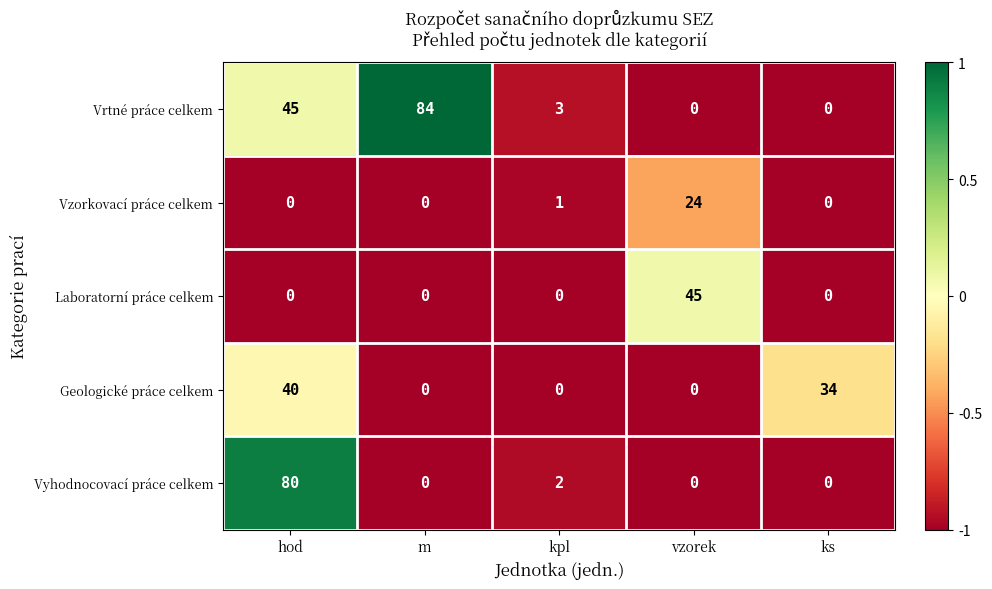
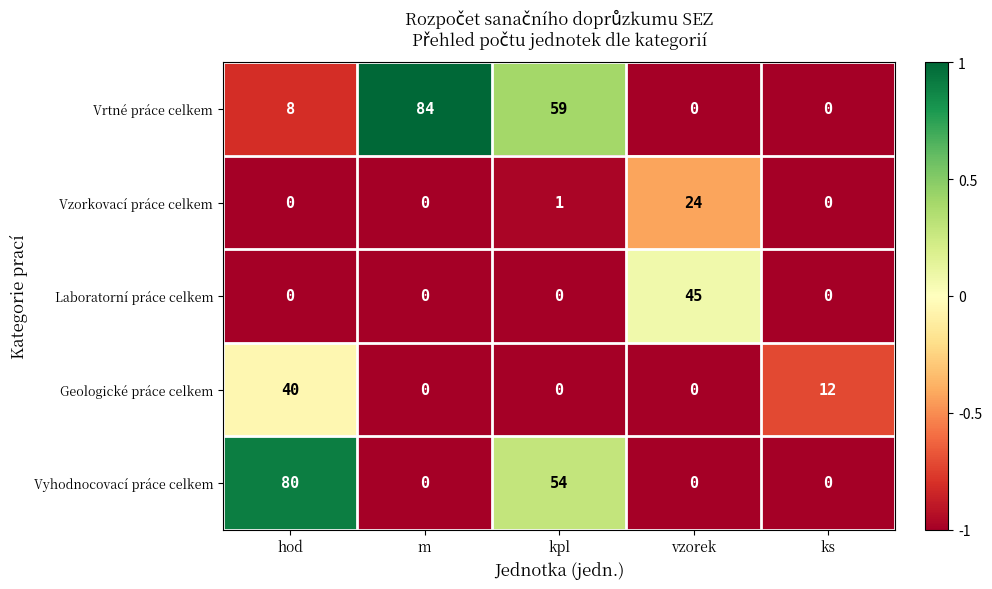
Vrtné práce celkem, hod: 45 -> 8
Vrtné práce celkem, kpl: 3 -> 59
Geologické práce celkem, ks: 34 -> 12
Vyhodnocovací práce celkem, kpl: 2 -> 54
